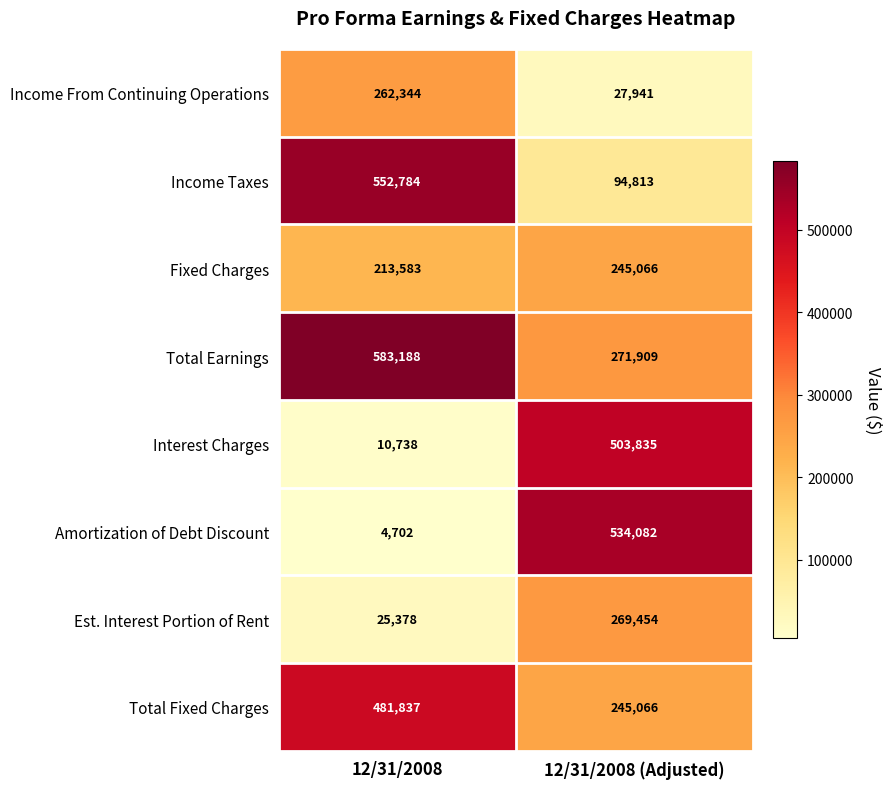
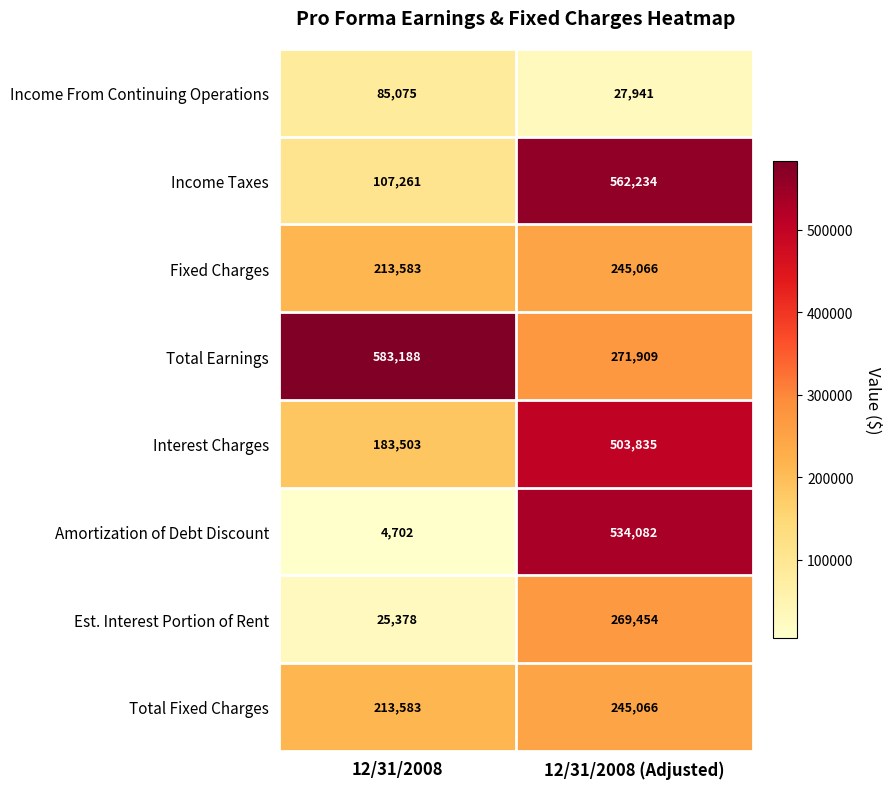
Income From Continuing Operations, 12/31/2008: 262,344 -> 85,075
Income Taxes, 12/31/2008: 552,784 -> 107,261
Income Taxes, 12/31/2008 (Adjusted): 94,813 -> 562,234
Interest Charges, 12/31/2008: 10,738 -> 183,503
Total Fixed Charges, 12/31/2008: 481,837 -> 213,583
